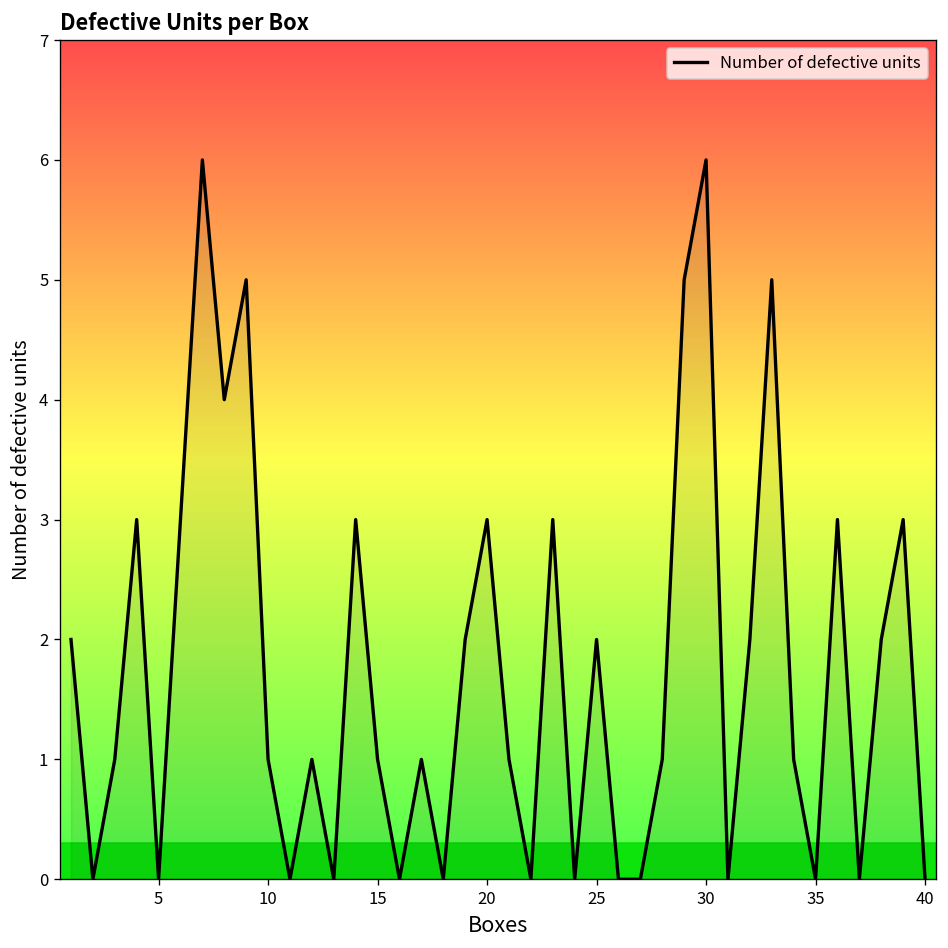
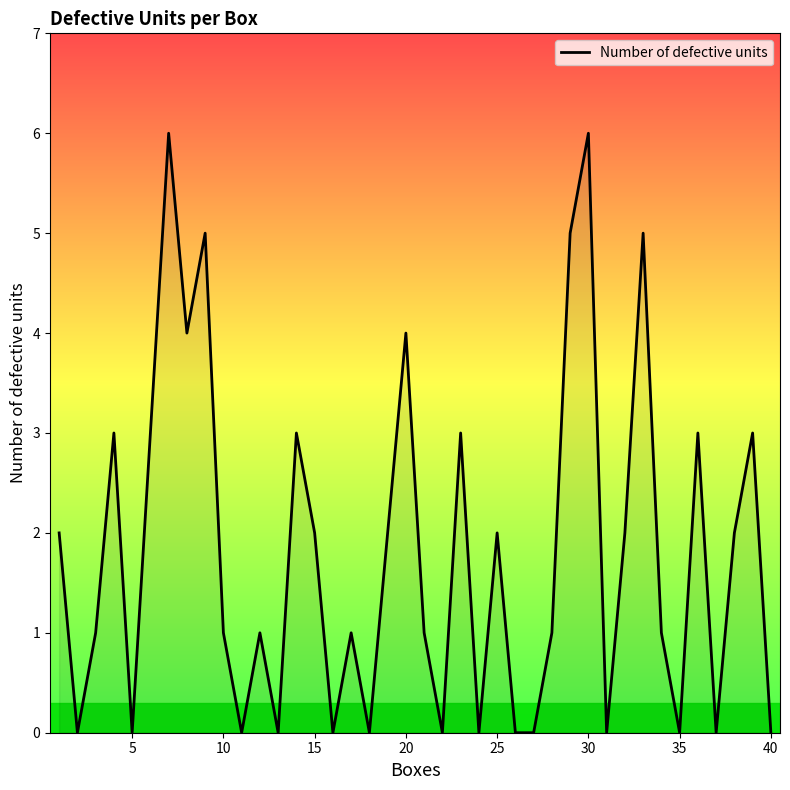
15: 1 -> 2
20: 3 -> 4
